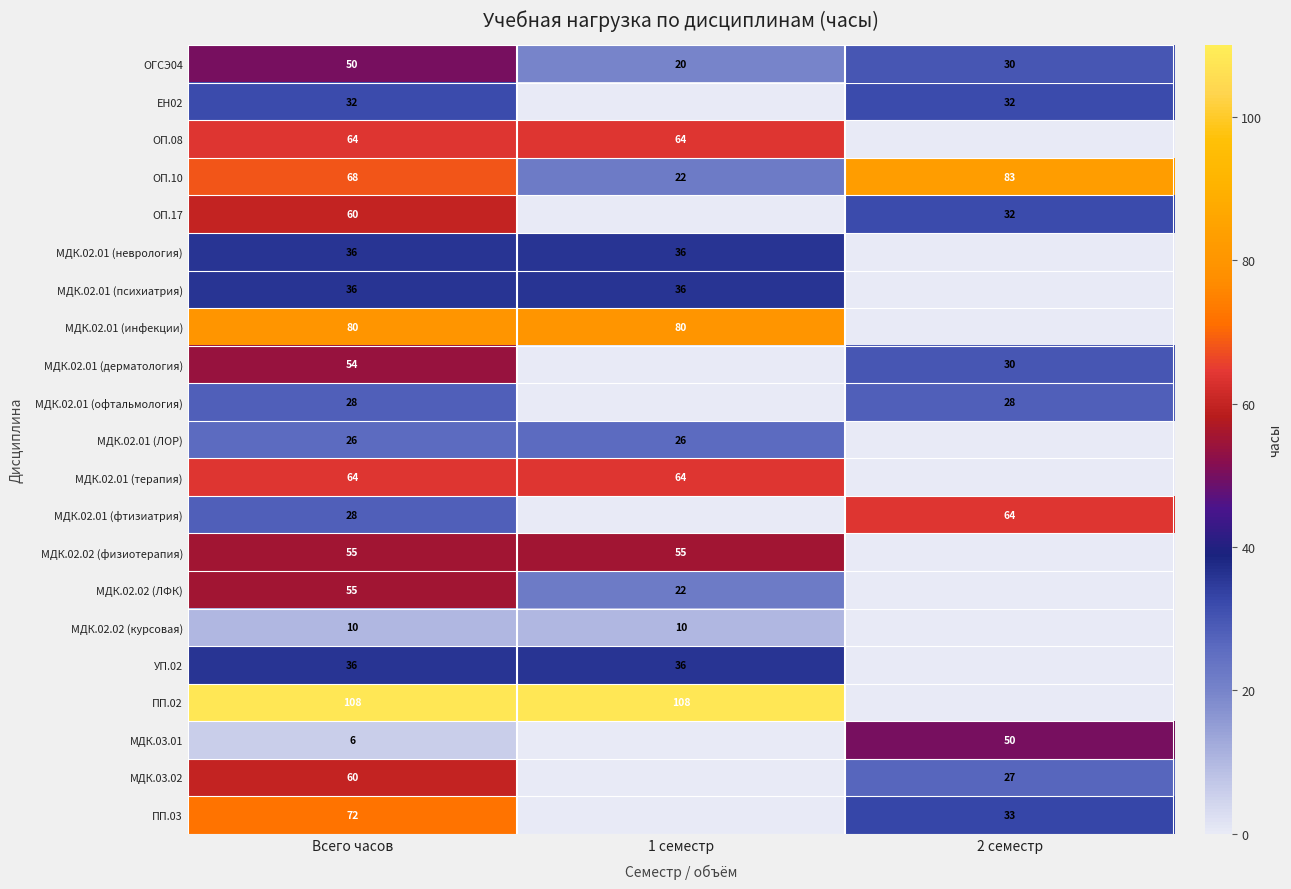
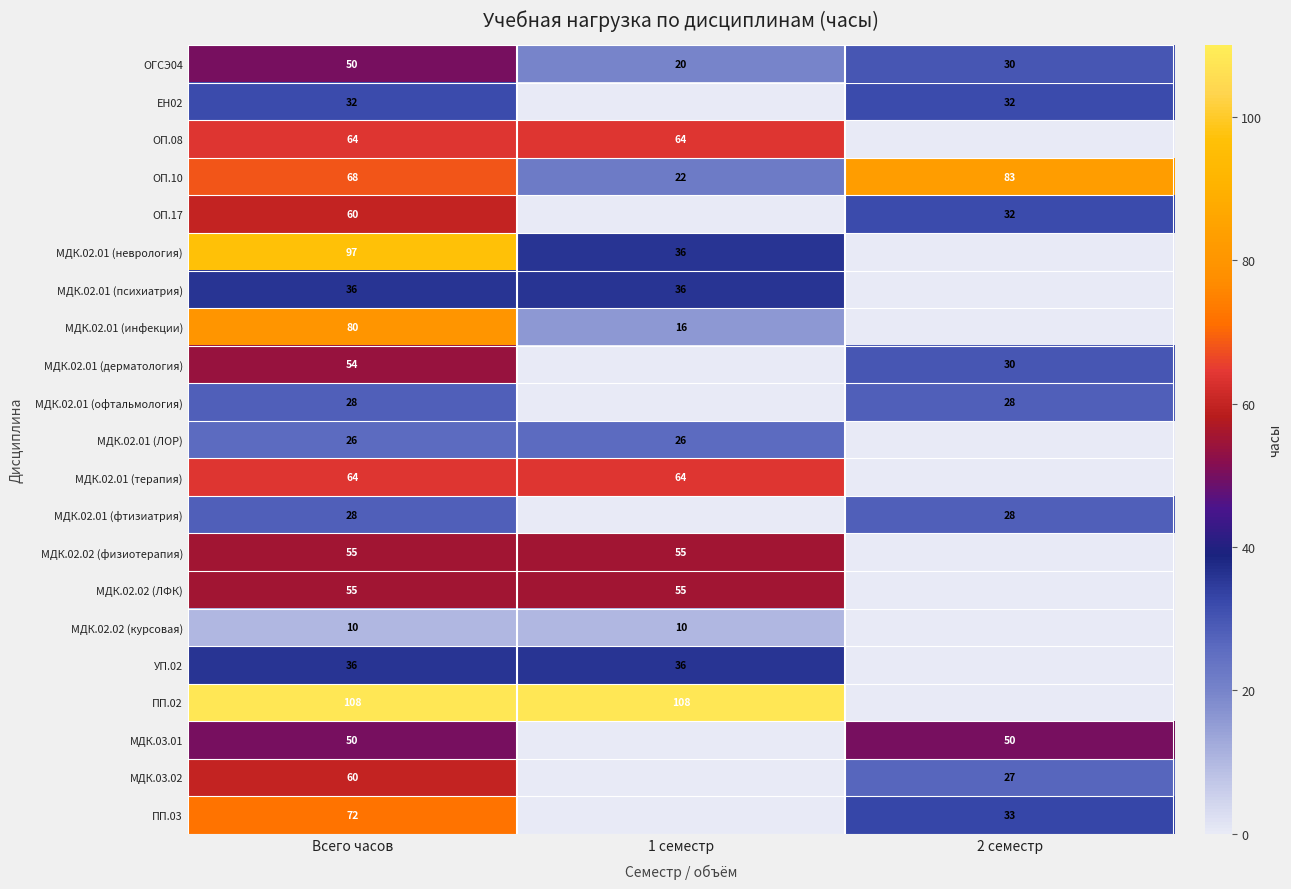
МДК.02.01 (неврология), Всего часов: 36 -> 97
МДК.02.01 (инфекции), 1 семестр: 80 -> 16
МДК.02.01 (фтизиатрия), 2 семестр: 64 -> 28
МДК.02.02 (ЛФК), 1 семестр: 22 -> 55
МДК.03.01, Всего часов: 6 -> 50
